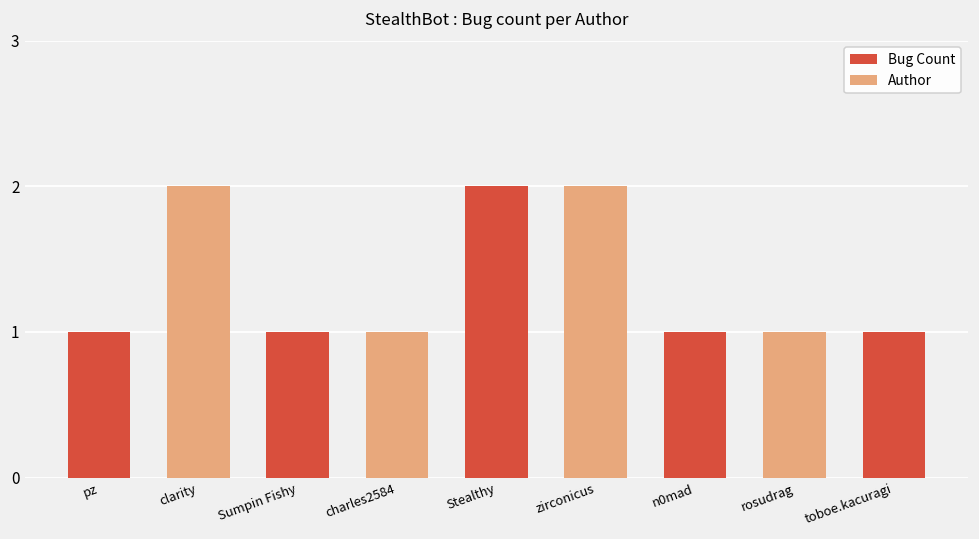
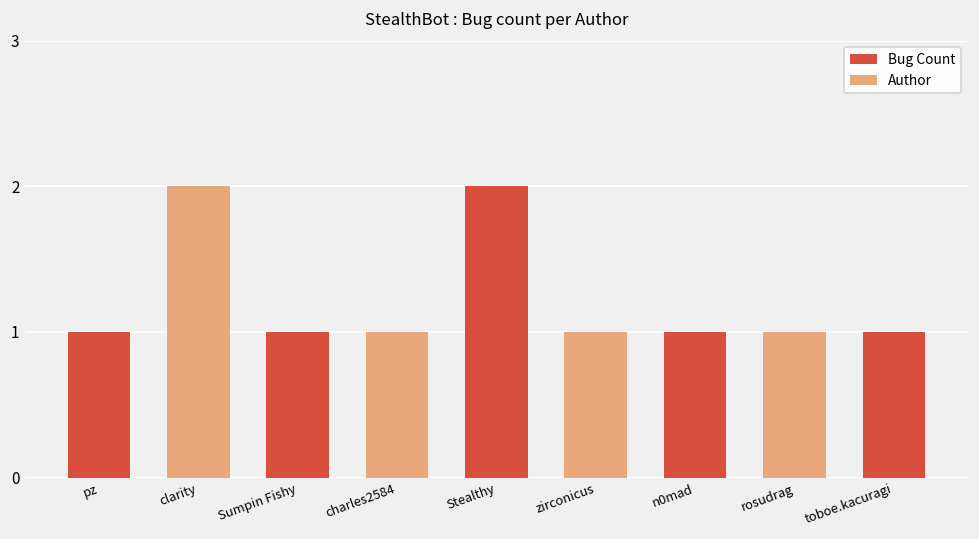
zirconicus: 2 -> 1
